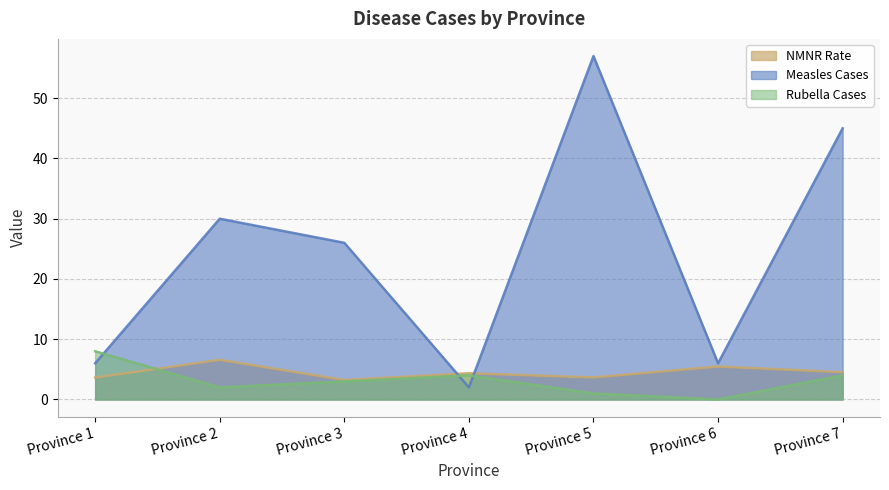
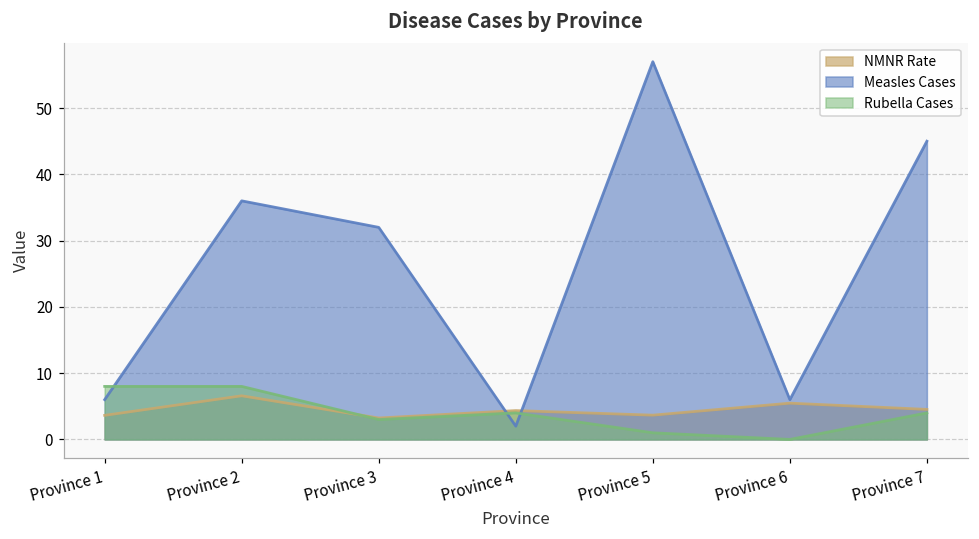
Measles Cases, Province 2: 30 -> 36
Rubella Cases, Province 2: 2 -> 8
Measles Cases, Province 3: 26 -> 32
